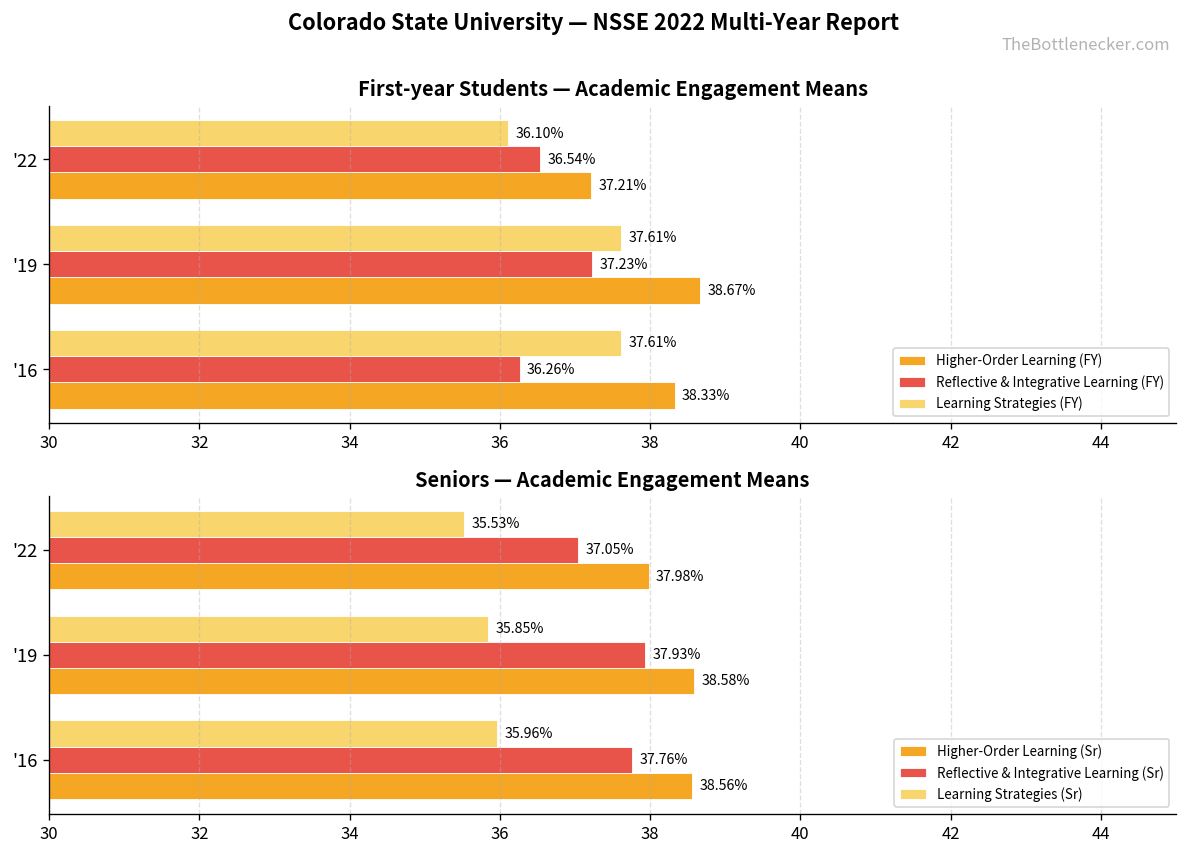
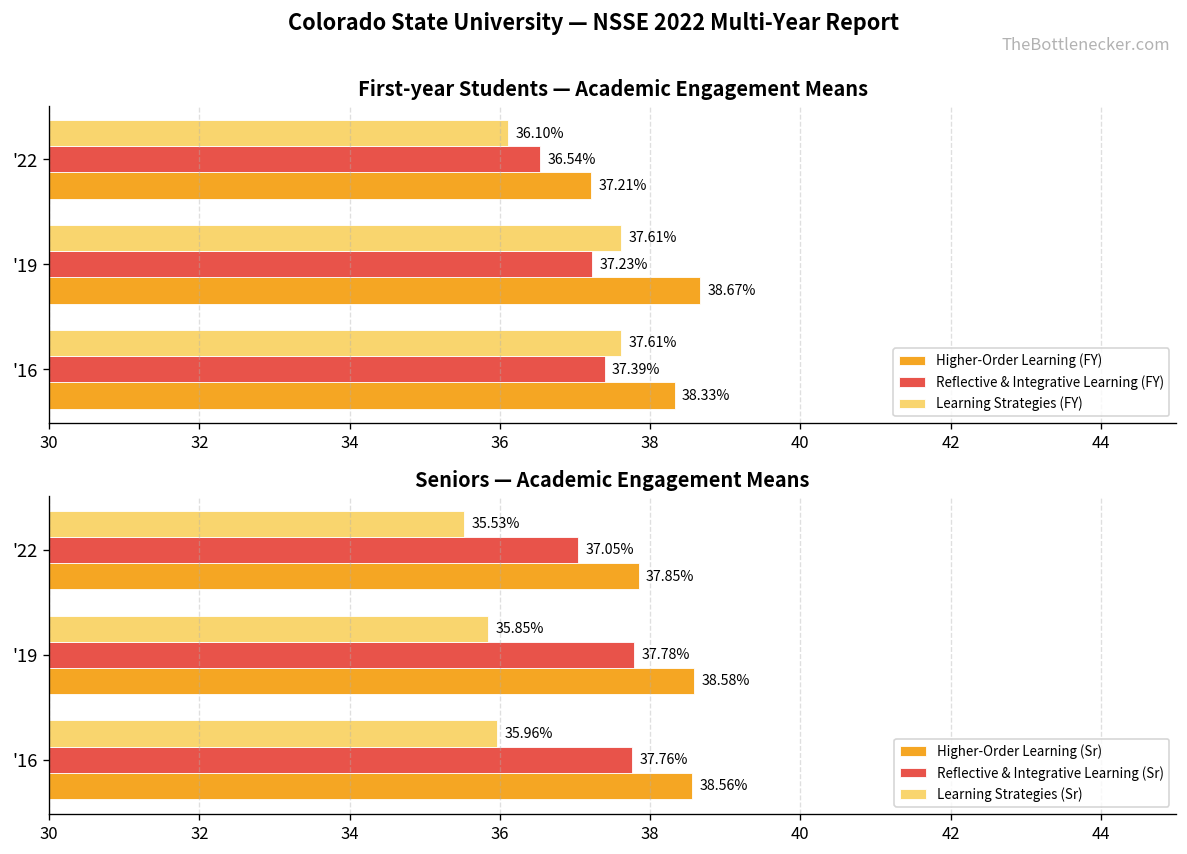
First-year Students — Academic Engagement Means, Reflective & Integrative Learning (FY), '16: 36.26% -> 37.39%
Seniors — Academic Engagement Means, Higher-Order Learning (Sr), '22: 37.98% -> 37.85%
Seniors — Academic Engagement Means, Reflective & Integrative Learning (Sr), '19: 37.93% -> 37.78%
